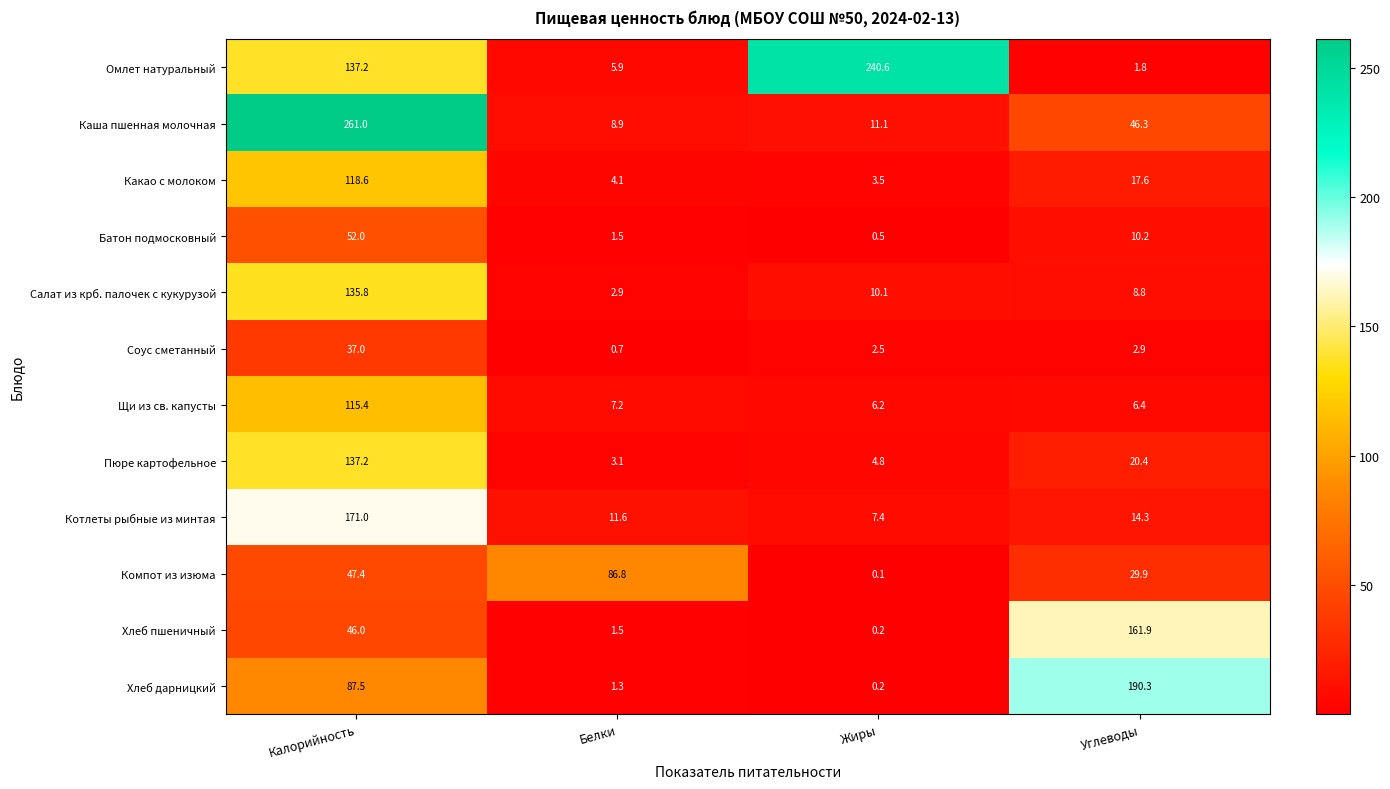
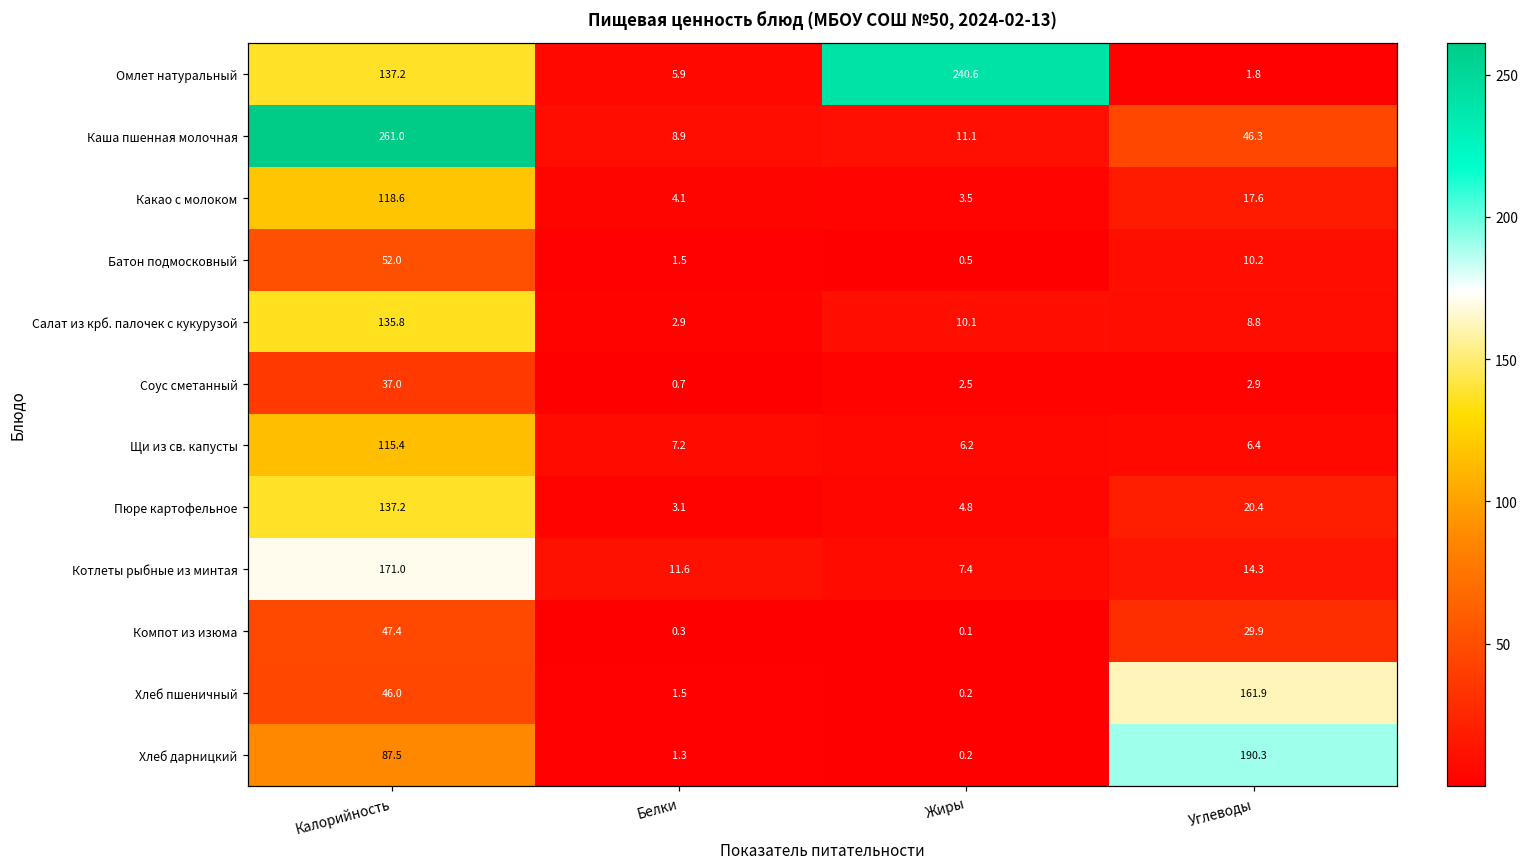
Компот из изюма, Белки: 86.8 -> 0.3
